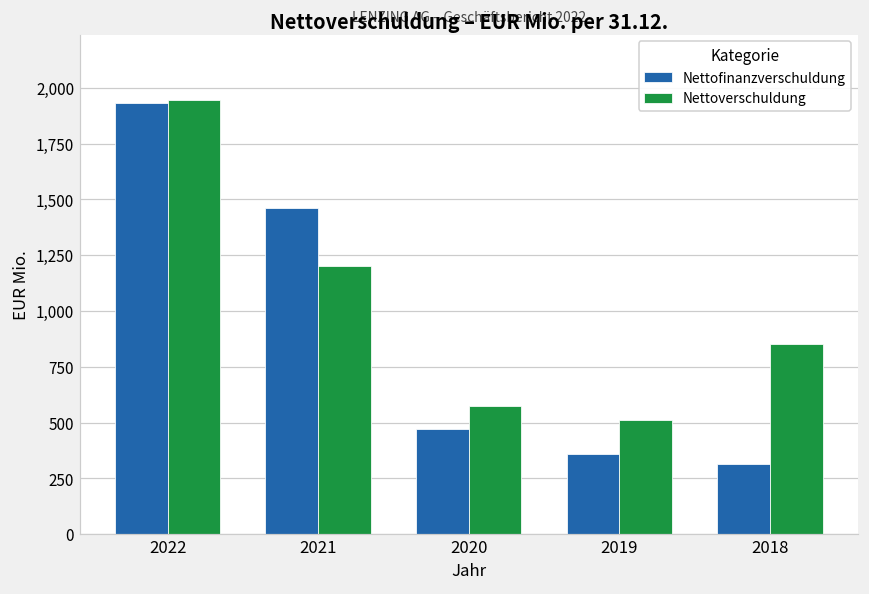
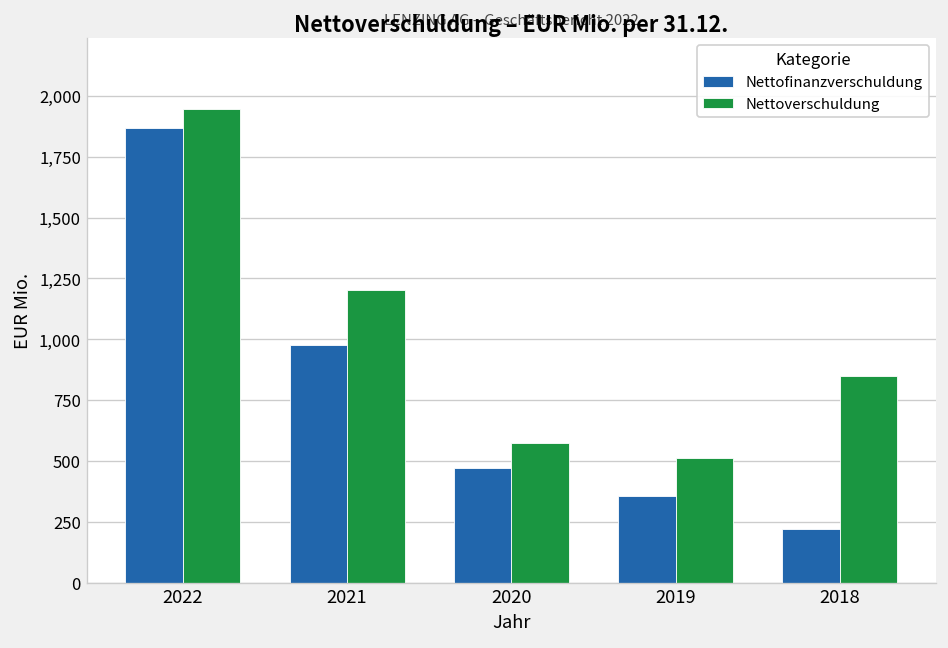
Nettofinanzverschuldung, 2022: 1,930 -> 1,870
Nettofinanzverschuldung, 2021: 1,460 -> 980
Nettofinanzverschuldung, 2018: 320 -> 220
